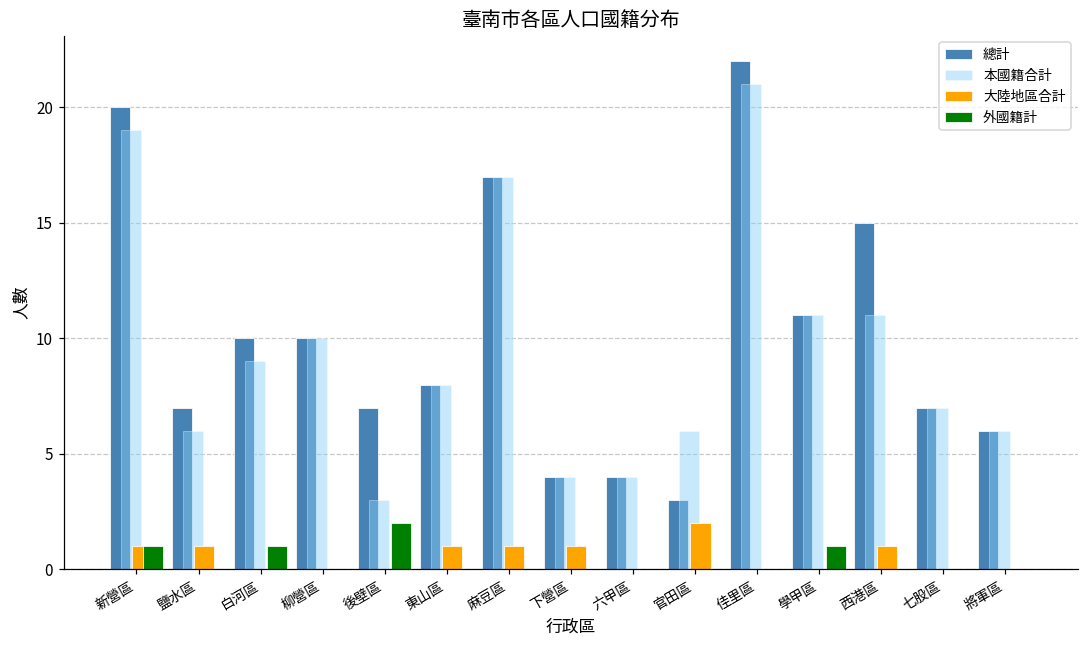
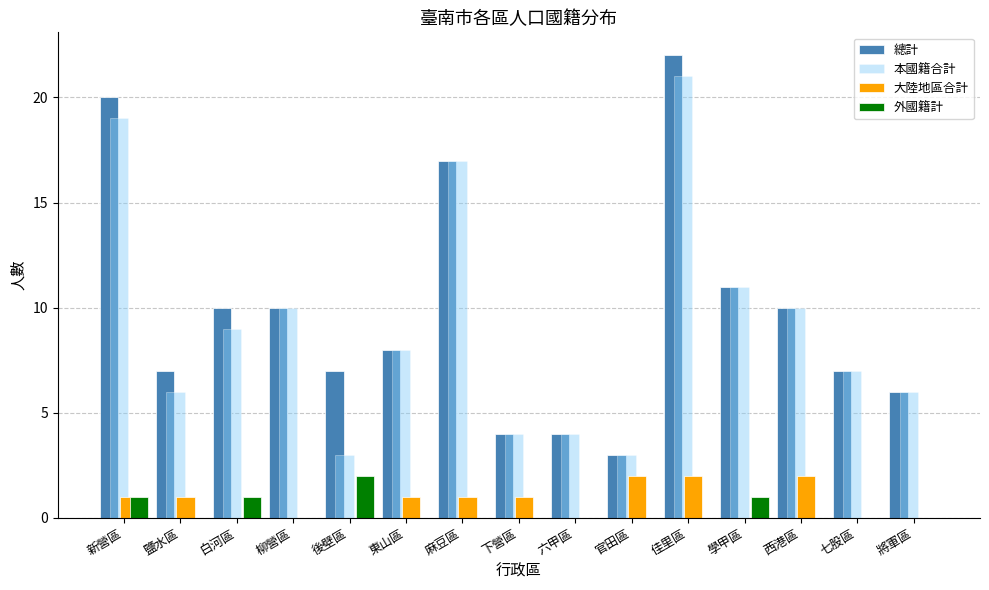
本國籍合計, 官田區: 6 -> 3
大陸地區合計, 佳里區: 0 -> 2
總計, 西港區: 15 -> 10
本國籍合計, 西港區: 11 -> 10
大陸地區合計, 西港區: 1 -> 2
